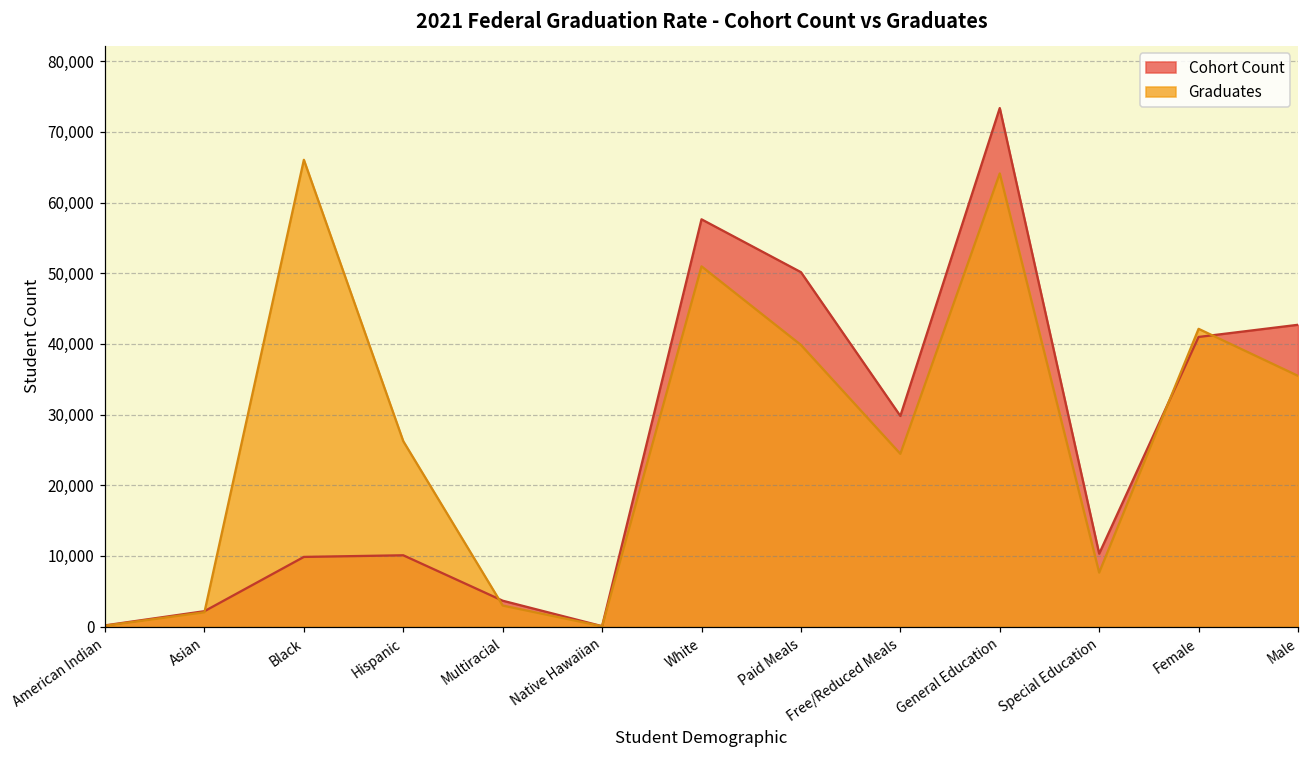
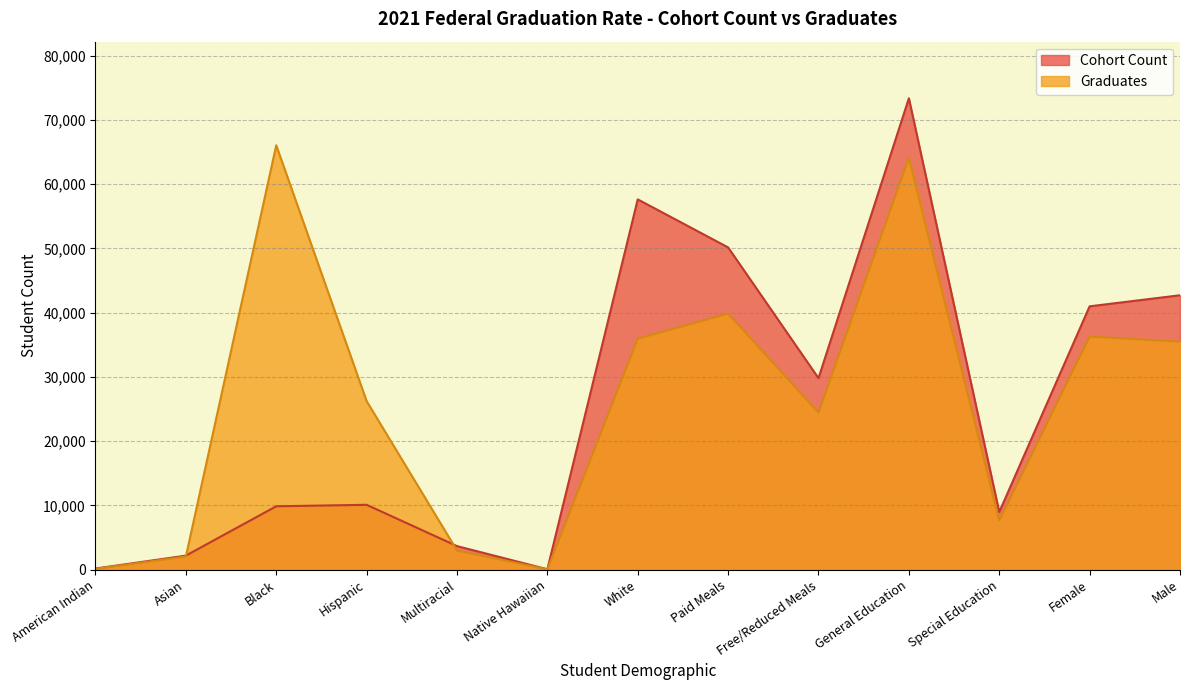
Graduates, White: 51,000 -> 36,000
Cohort Count, Special Education: 10,000 -> 9,000
Graduates, Female: 42,000 -> 36,000
